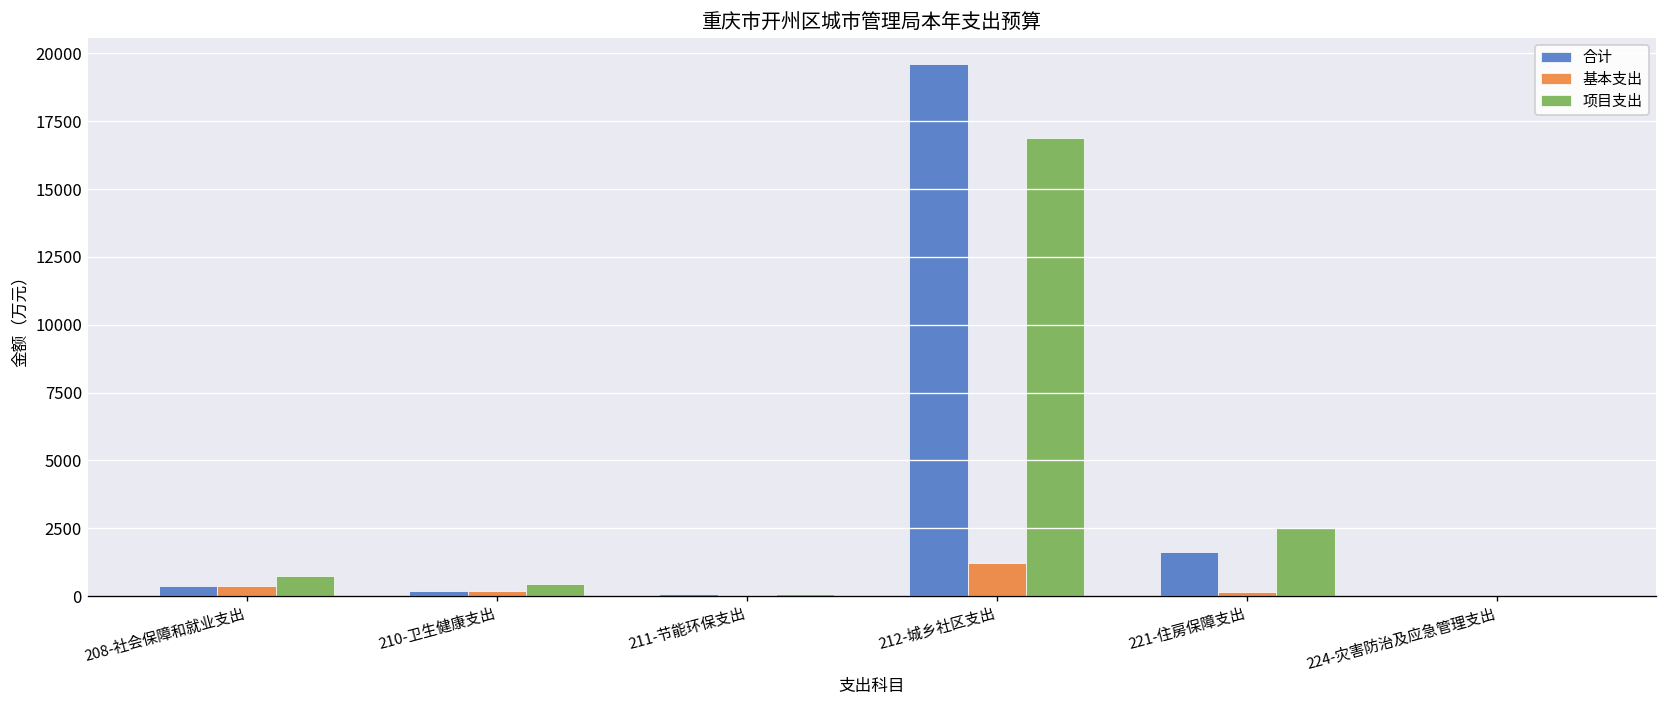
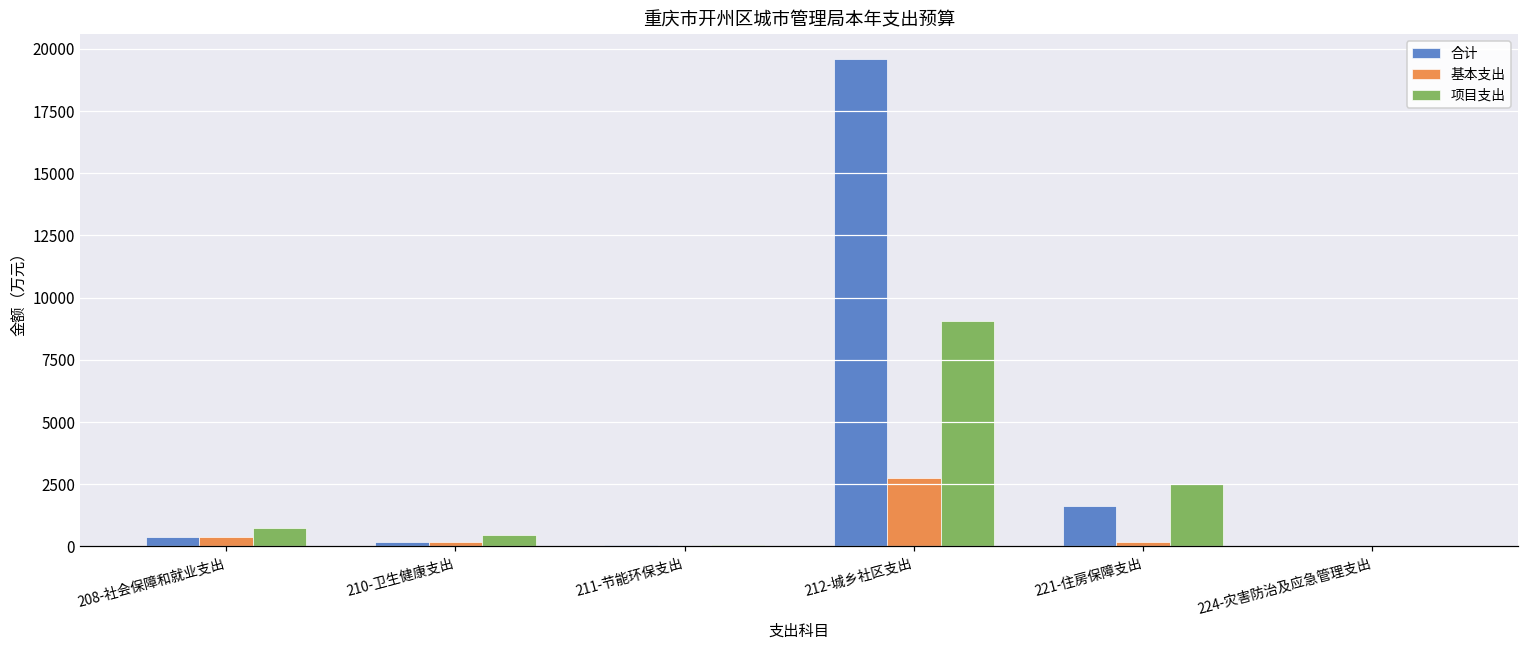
基本支出, 212-城乡社区支出: 1200 -> 2700
项目支出, 212-城乡社区支出: 16900 -> 9100
